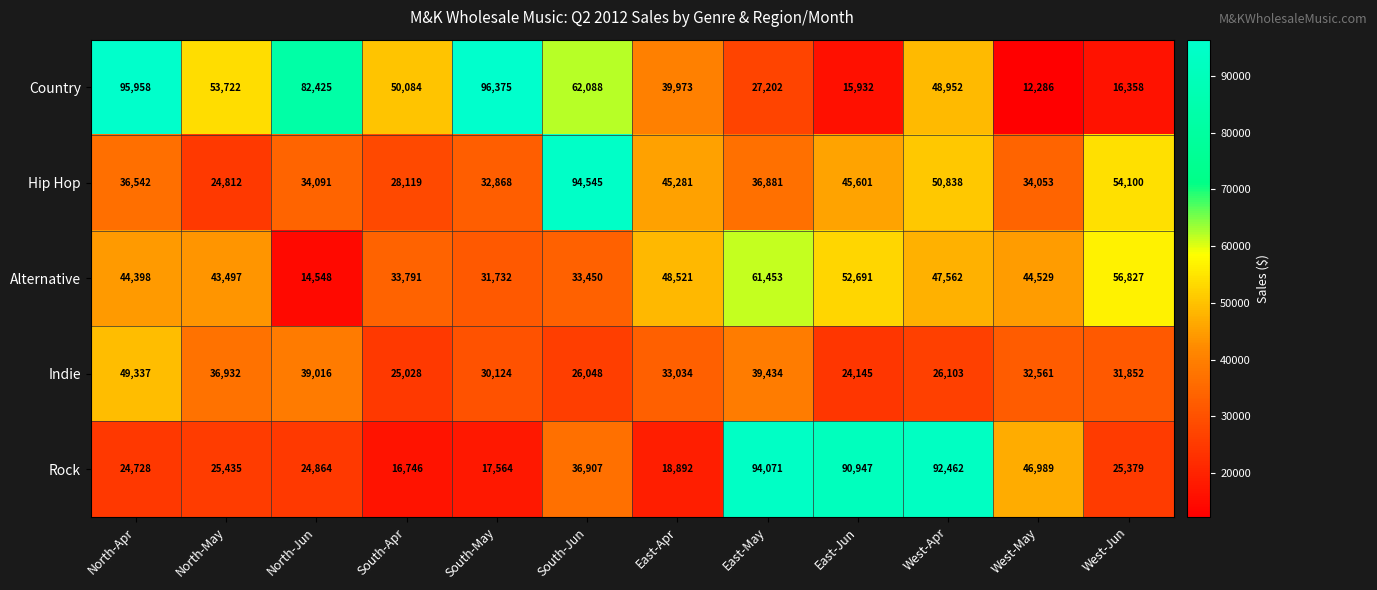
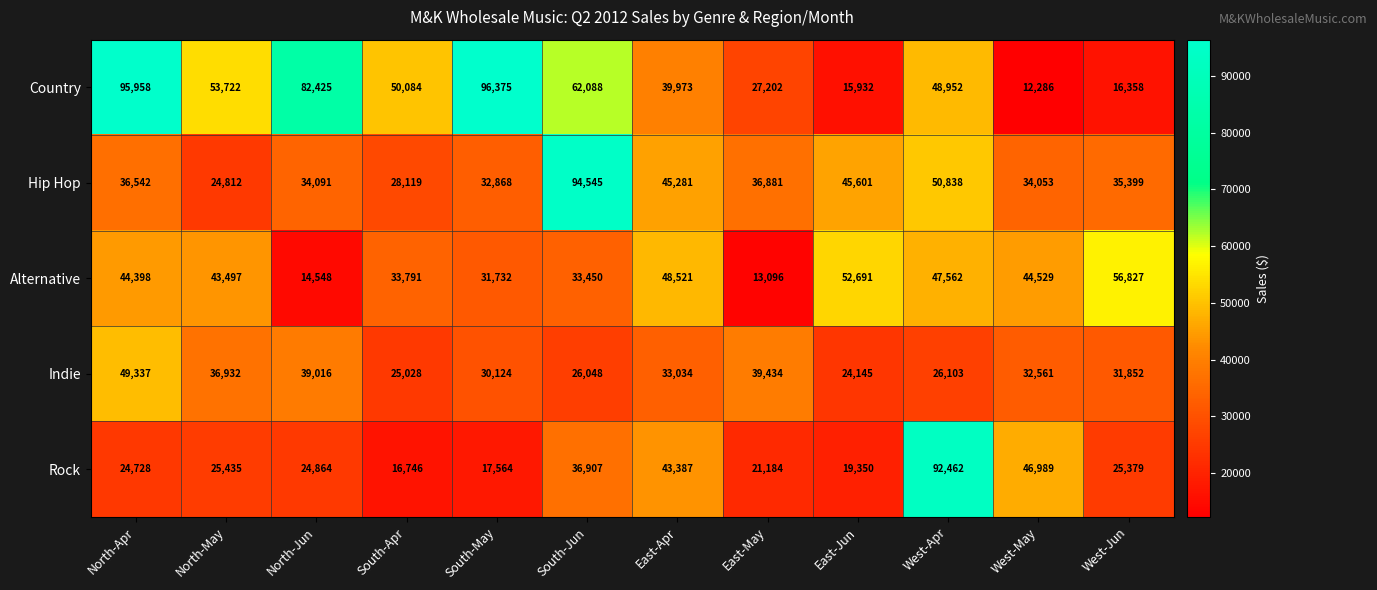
Hip Hop, West-Jun: 54,100 -> 35,399
Alternative, East-May: 61,453 -> 13,096
Rock, East-Apr: 18,892 -> 43,387
Rock, East-May: 94,071 -> 21,184
Rock, East-Jun: 90,947 -> 19,350
